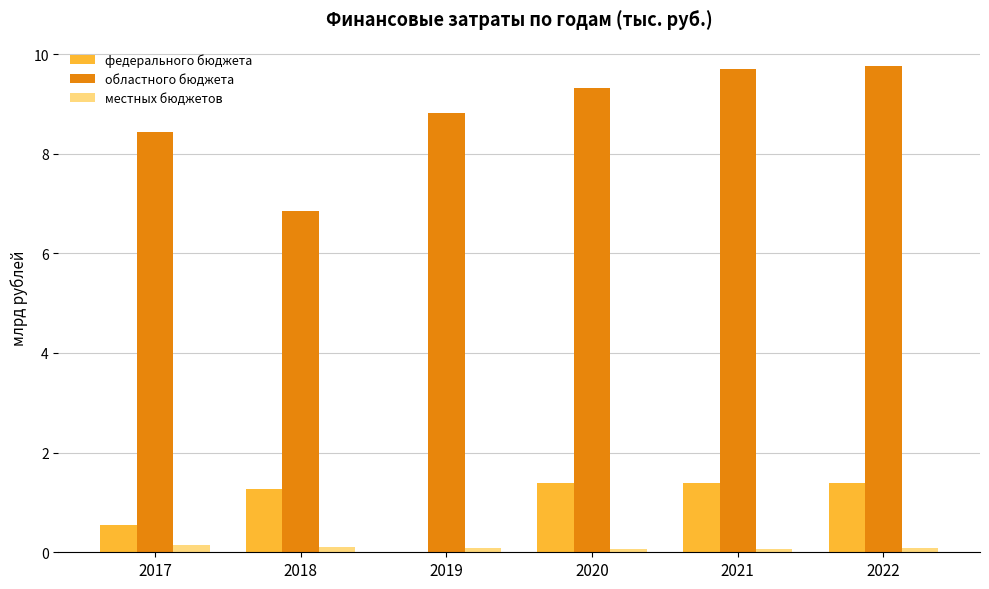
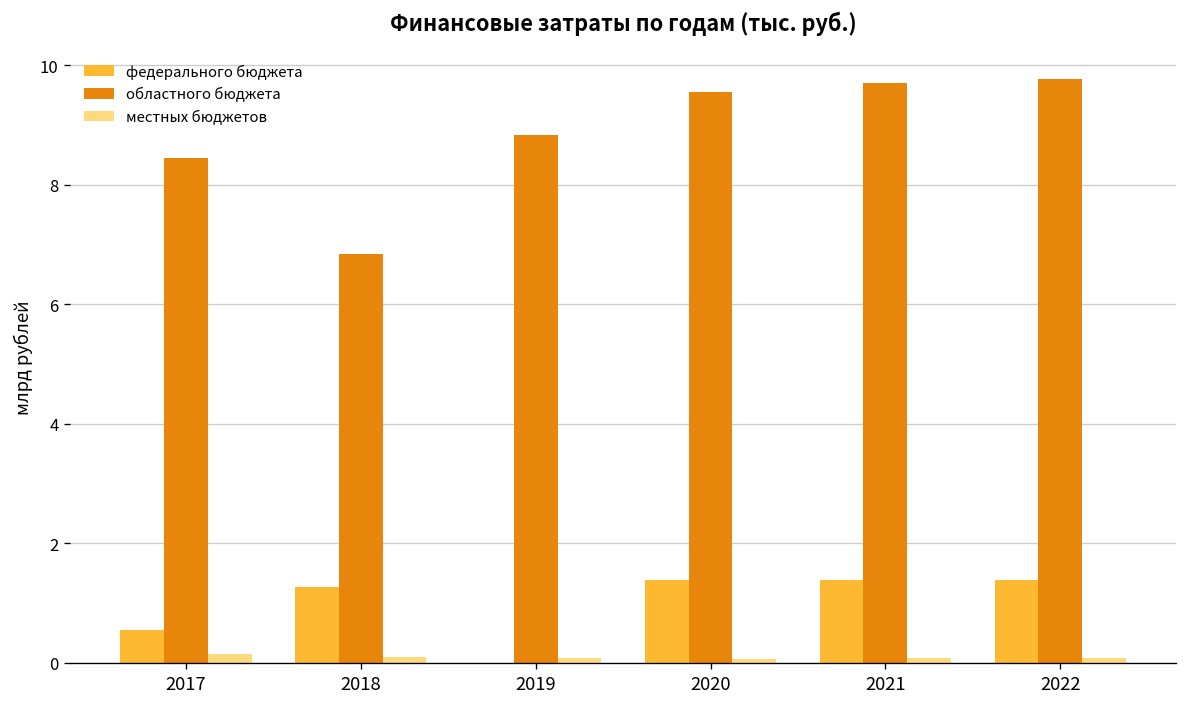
областного бюджета, 2020: 9.3 -> 9.5
